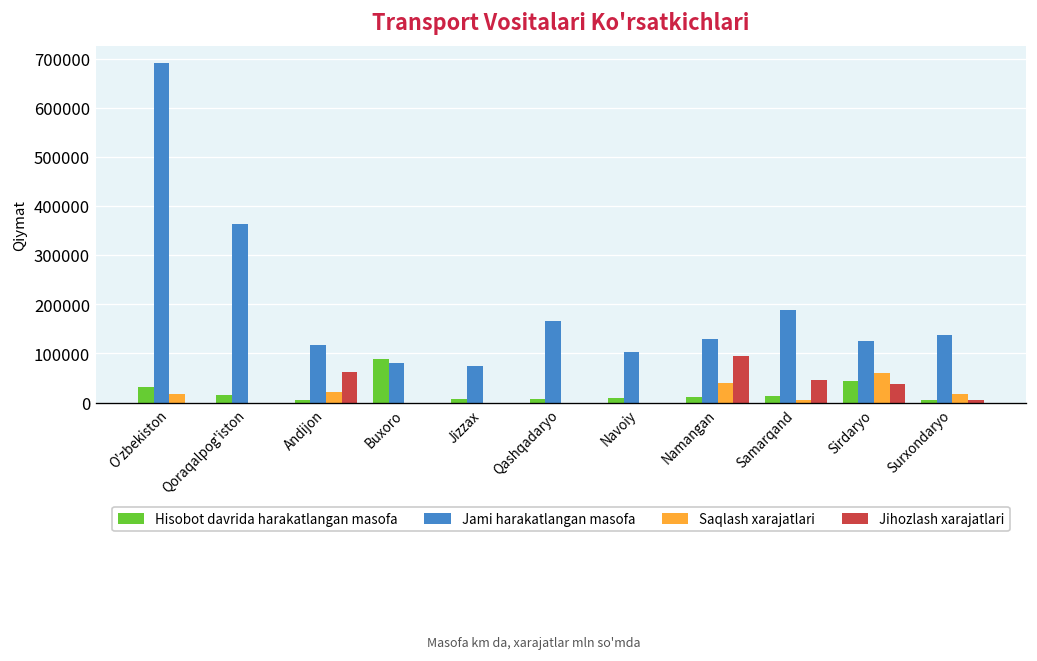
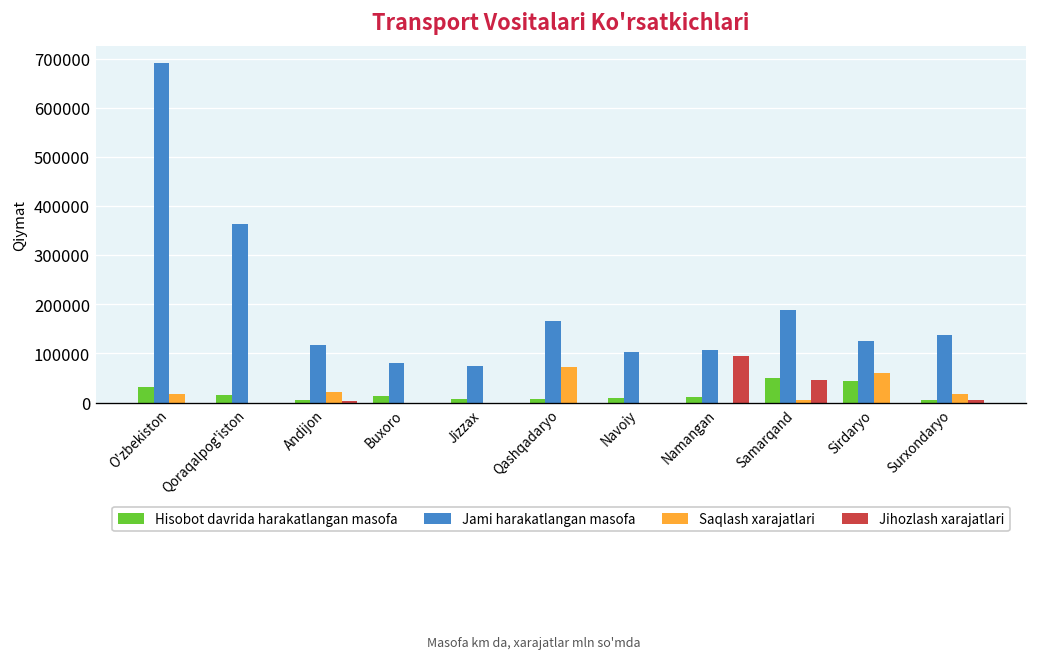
Jihozlash xarajatlari, Andijon: 60000 -> 0
Hisobot davrida harakatlangan masofa, Buxoro: 90000 -> 10000
Saqlash xarajatlari, Qashqadaryo: 0 -> 70000
Jami harakatlangan masofa, Namangan: 130000 -> 110000
Saqlash xarajatlari, Namangan: 40000 -> 0
Hisobot davrida harakatlangan masofa, Samarqand: 10000 -> 50000
Jihozlash xarajatlari, Sirdaryo: 40000 -> 0
